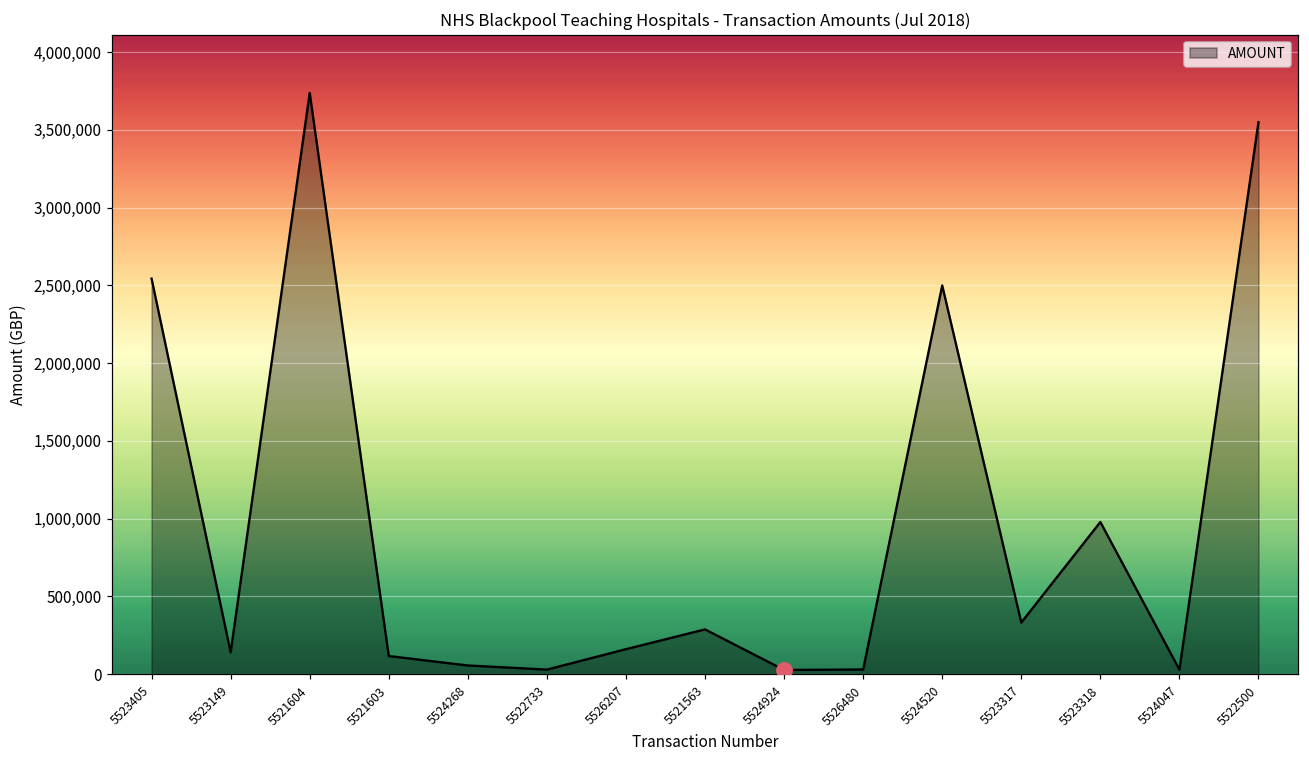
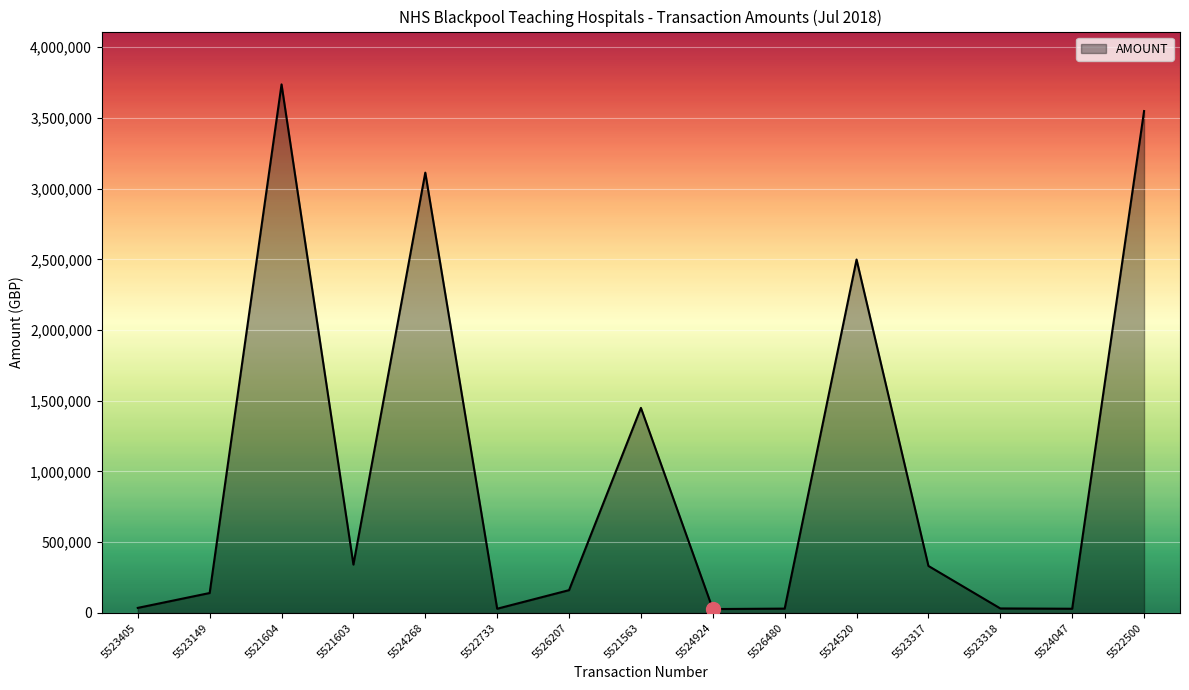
AMOUNT, 5523405: 2,540,000 -> 40,000
AMOUNT, 5521603: 120,000 -> 340,000
AMOUNT, 5524268: 60,000 -> 3,110,000
AMOUNT, 5521563: 290,000 -> 1,450,000
AMOUNT, 5523318: 980,000 -> 30,000
